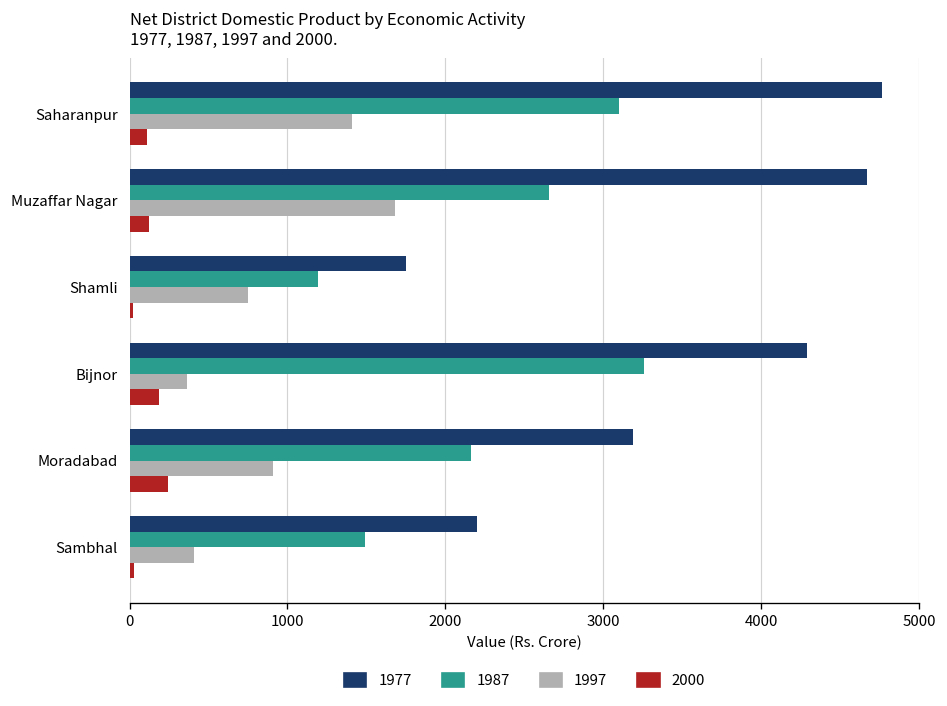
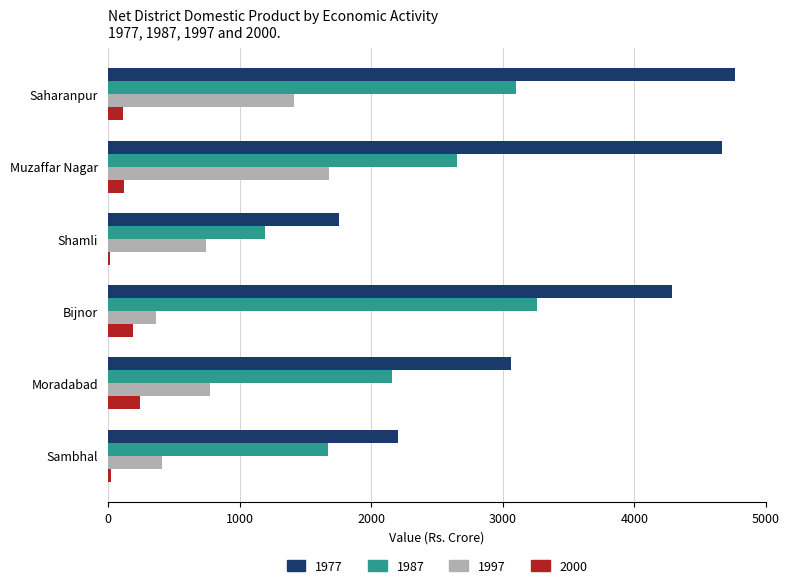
1977, Moradabad: 3190 -> 3060
1997, Moradabad: 910 -> 780
1987, Sambhal: 1490 -> 1670
